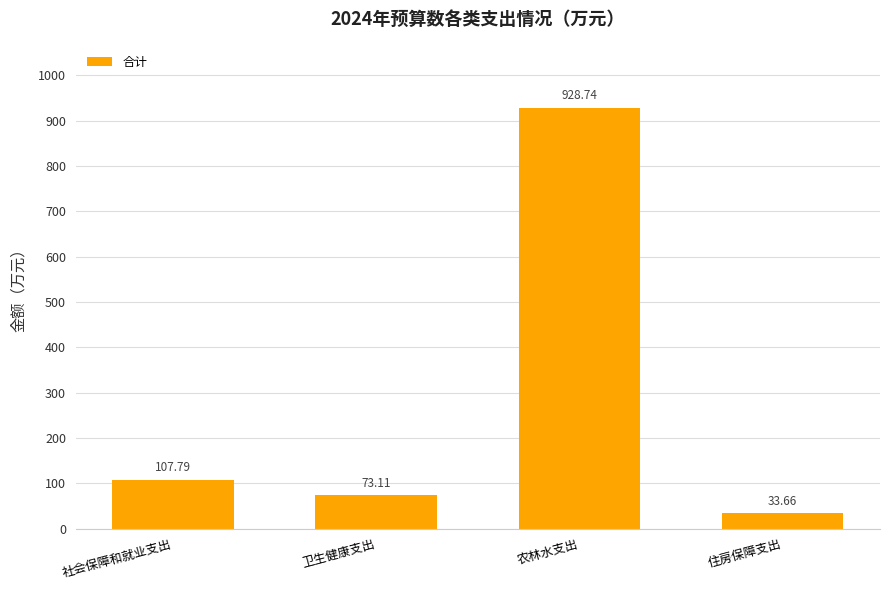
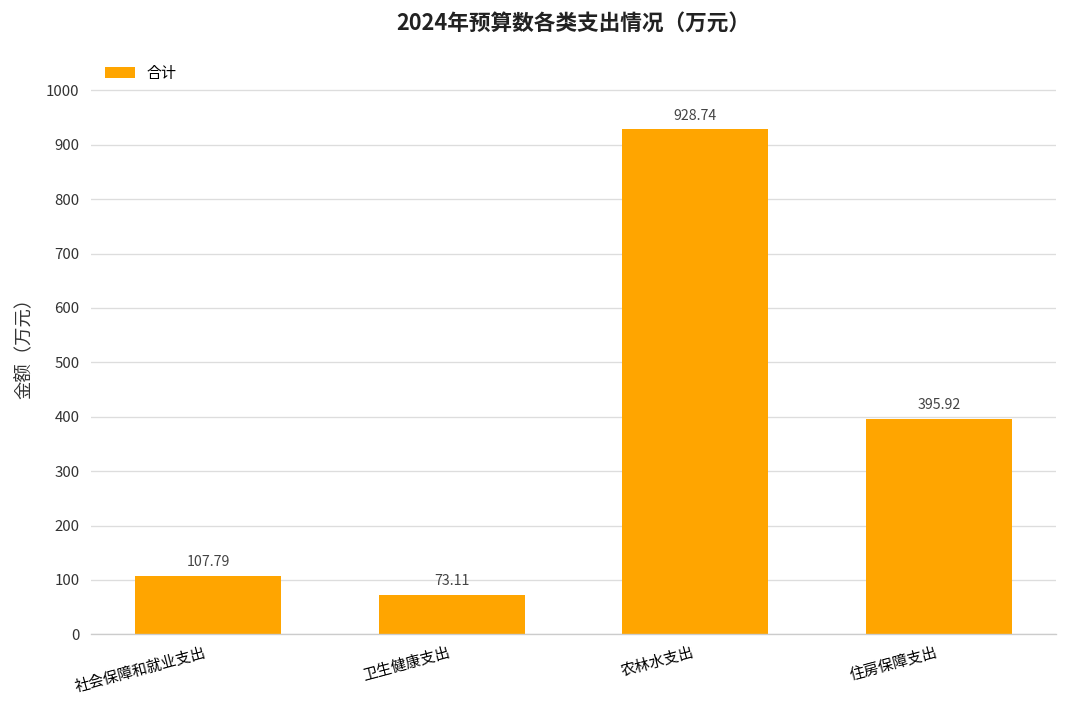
住房保障支出: 33.66 -> 395.92
